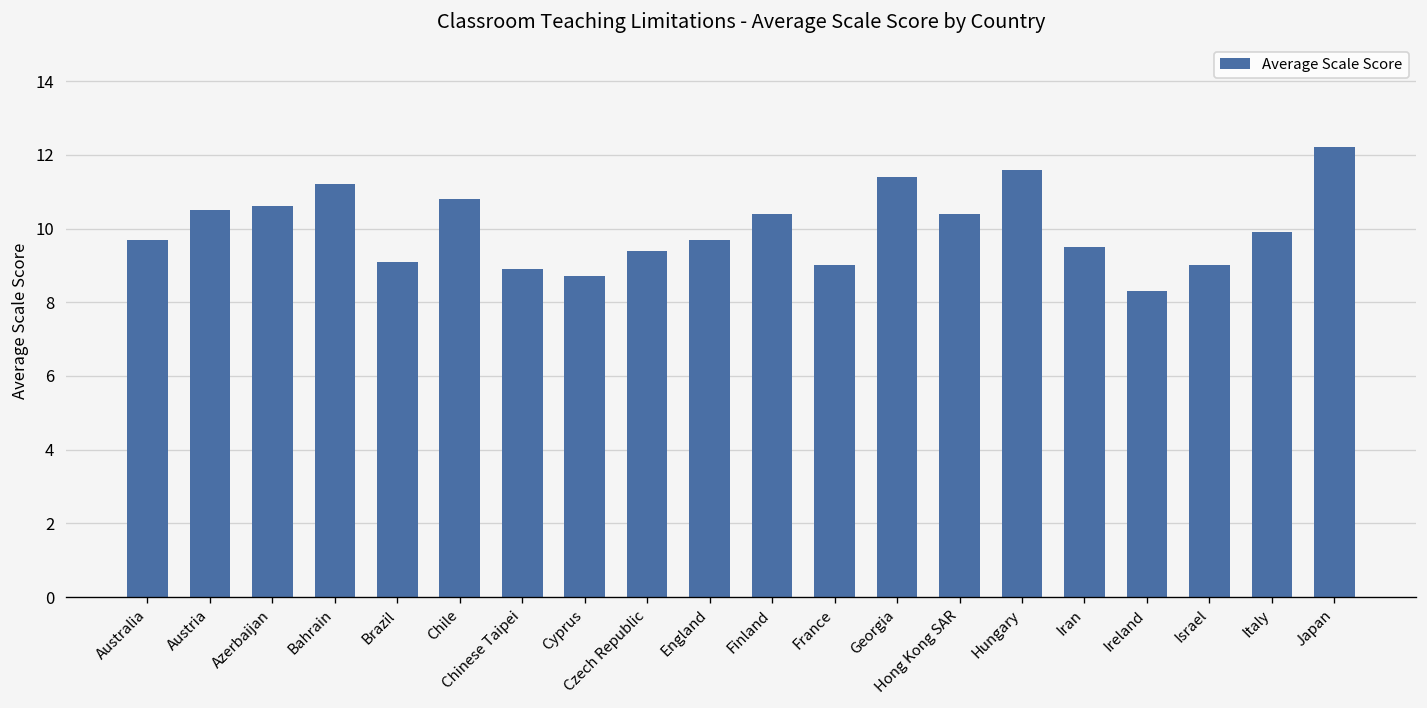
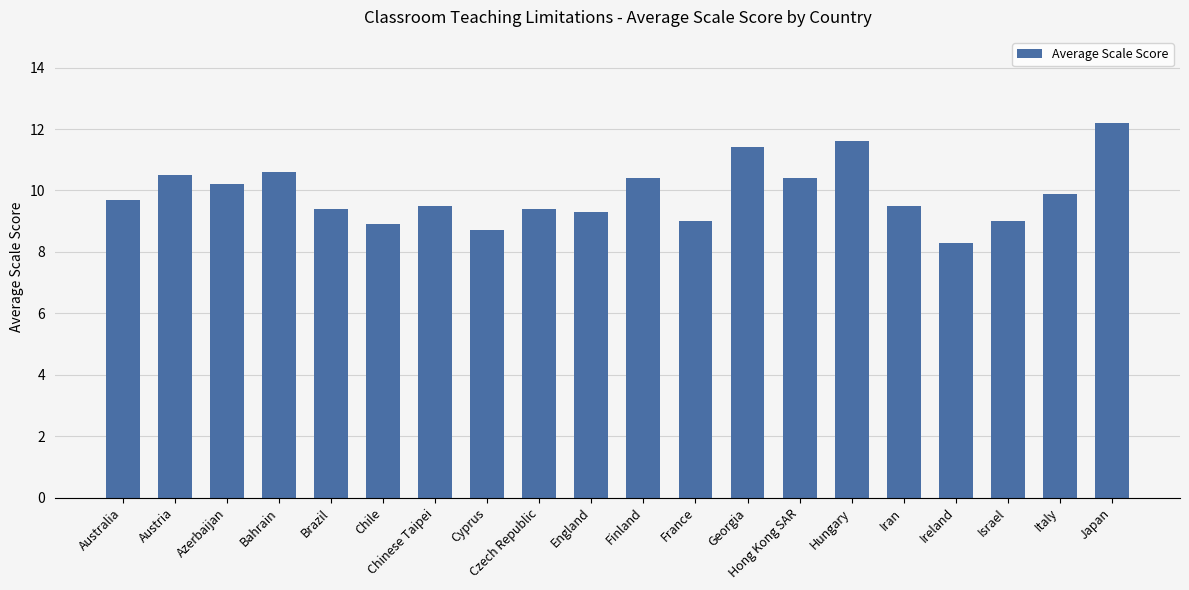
Azerbaijan: 10.6 -> 10.2
Bahrain: 11.2 -> 10.6
Brazil: 9.1 -> 9.4
Chile: 10.8 -> 8.9
Chinese Taipei: 8.9 -> 9.5
England: 9.7 -> 9.3
